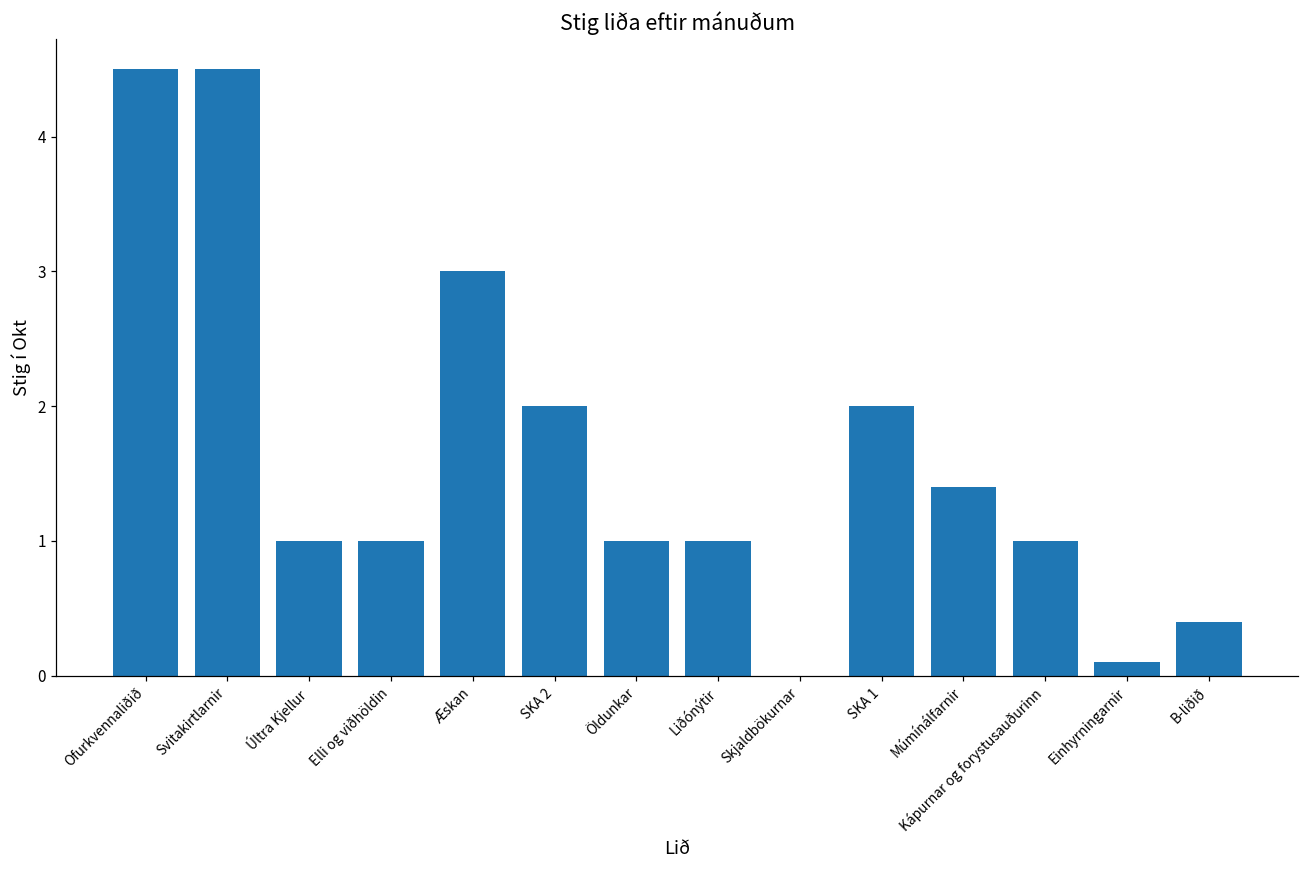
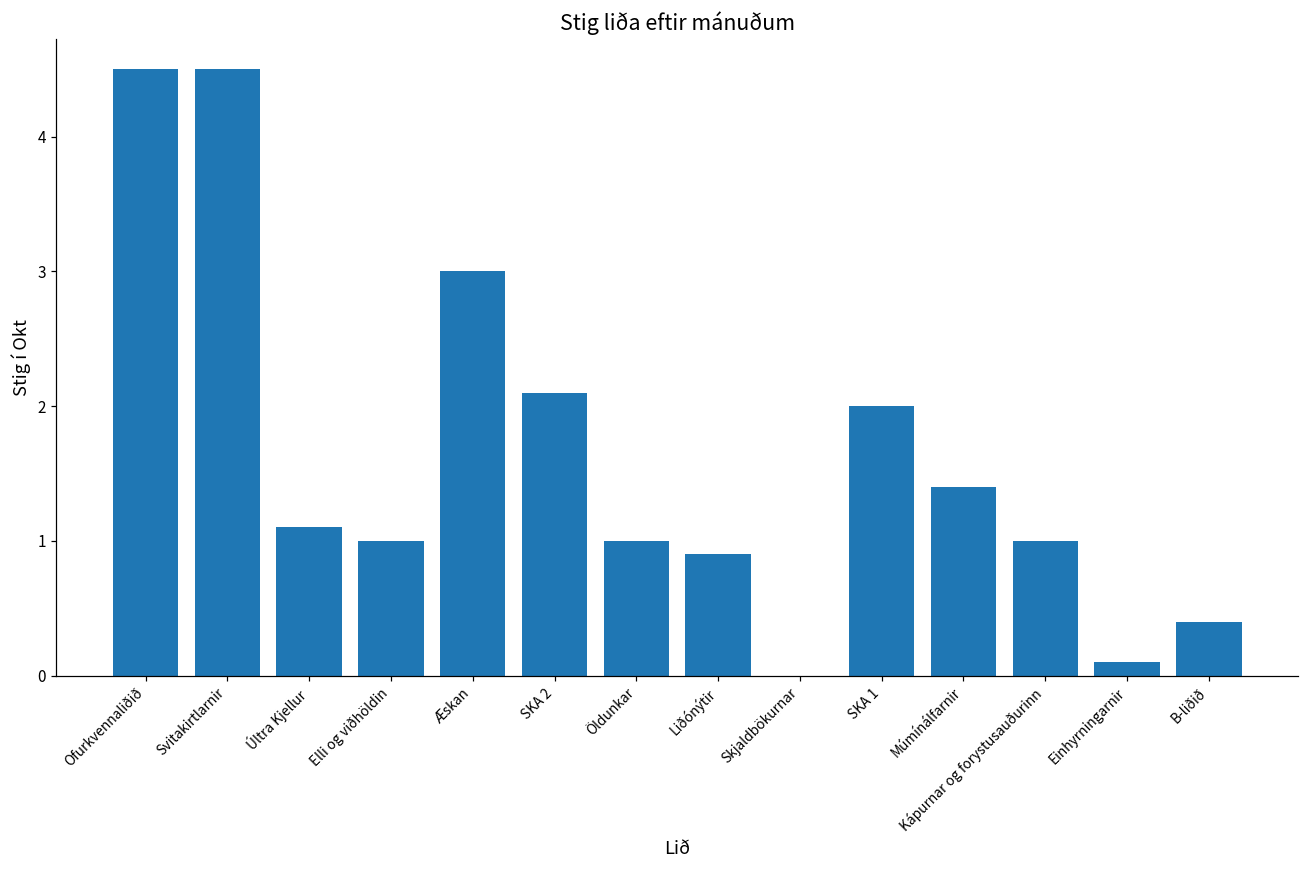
Últra Kjellur: 1.0 -> 1.1
SKA 2: 2.0 -> 2.1
Liðónýtir: 1.0 -> 0.9
